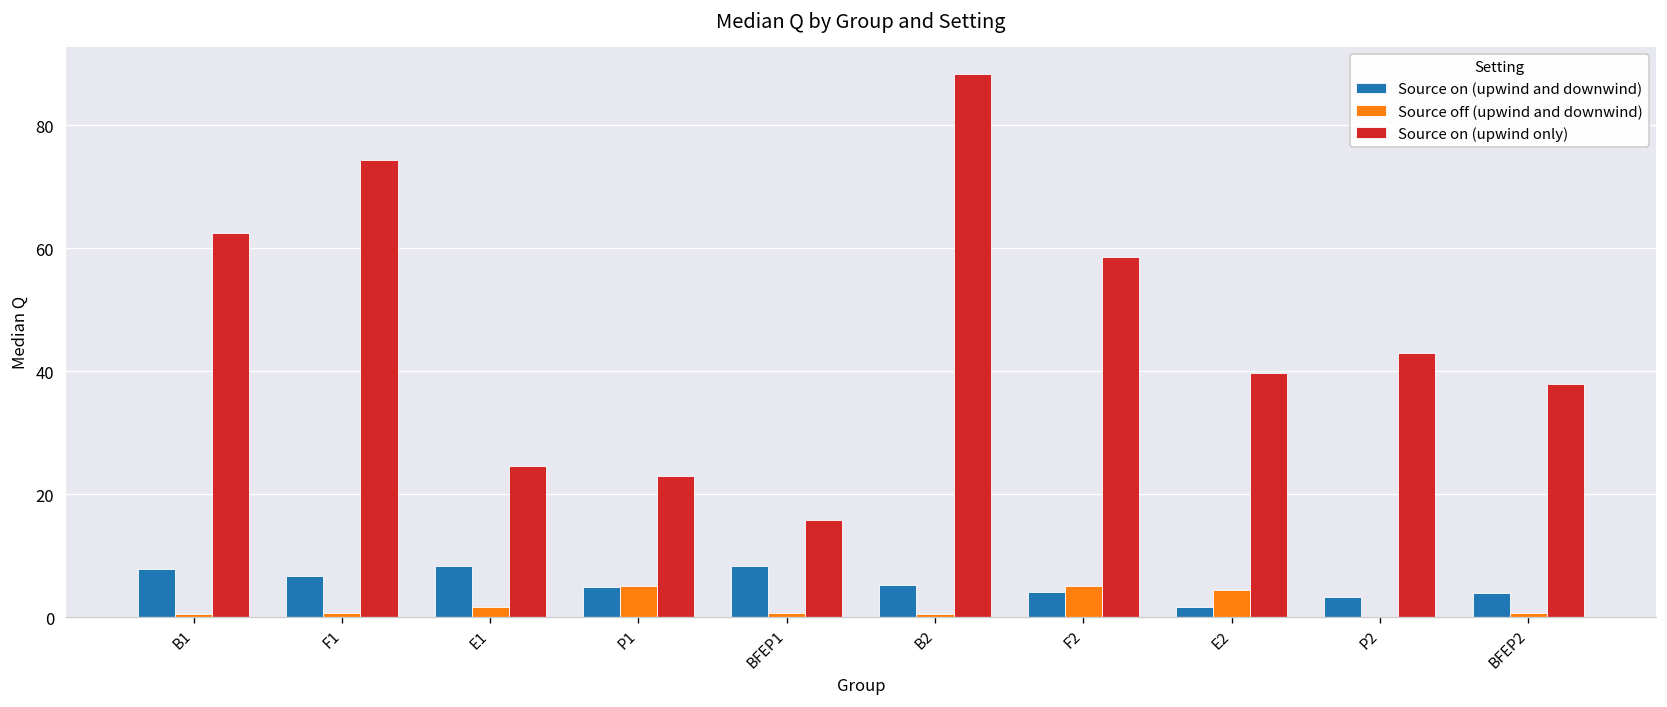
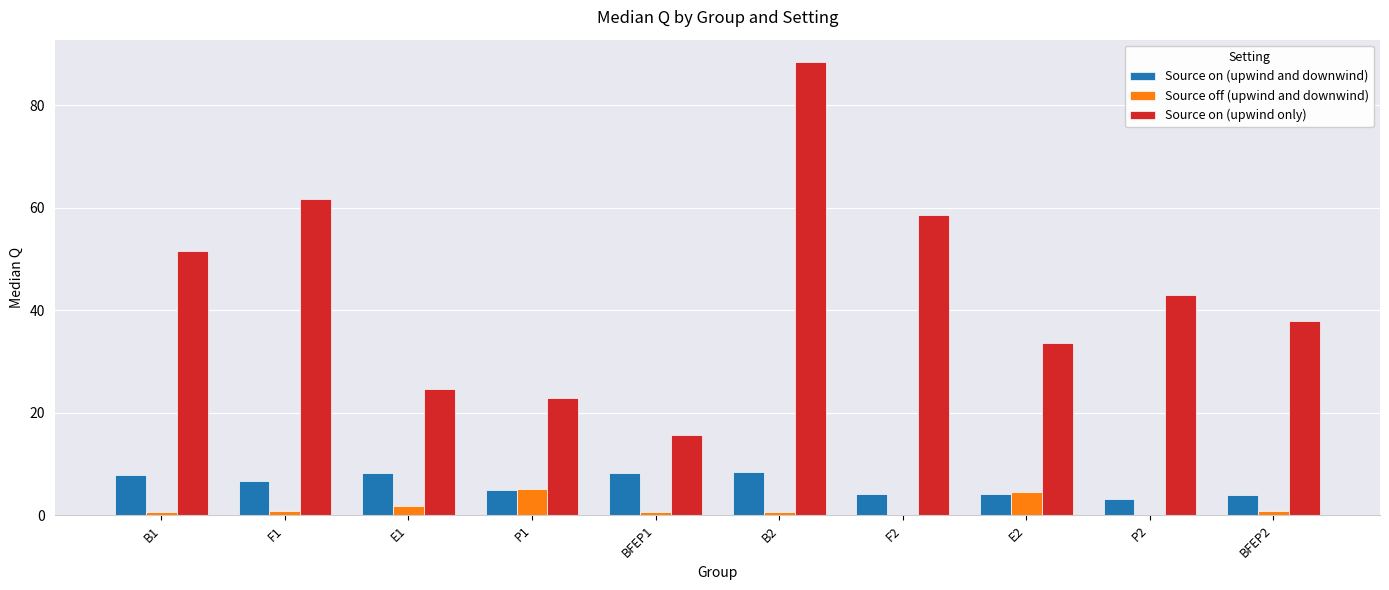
Source on (upwind only), B1: 62 -> 51
Source on (upwind only), F1: 74 -> 62
Source on (upwind and downwind), B2: 5 -> 8
Source off (upwind and downwind), F2: 5 -> 0
Source on (upwind and downwind), E2: 2 -> 4
Source on (upwind only), E2: 40 -> 34
